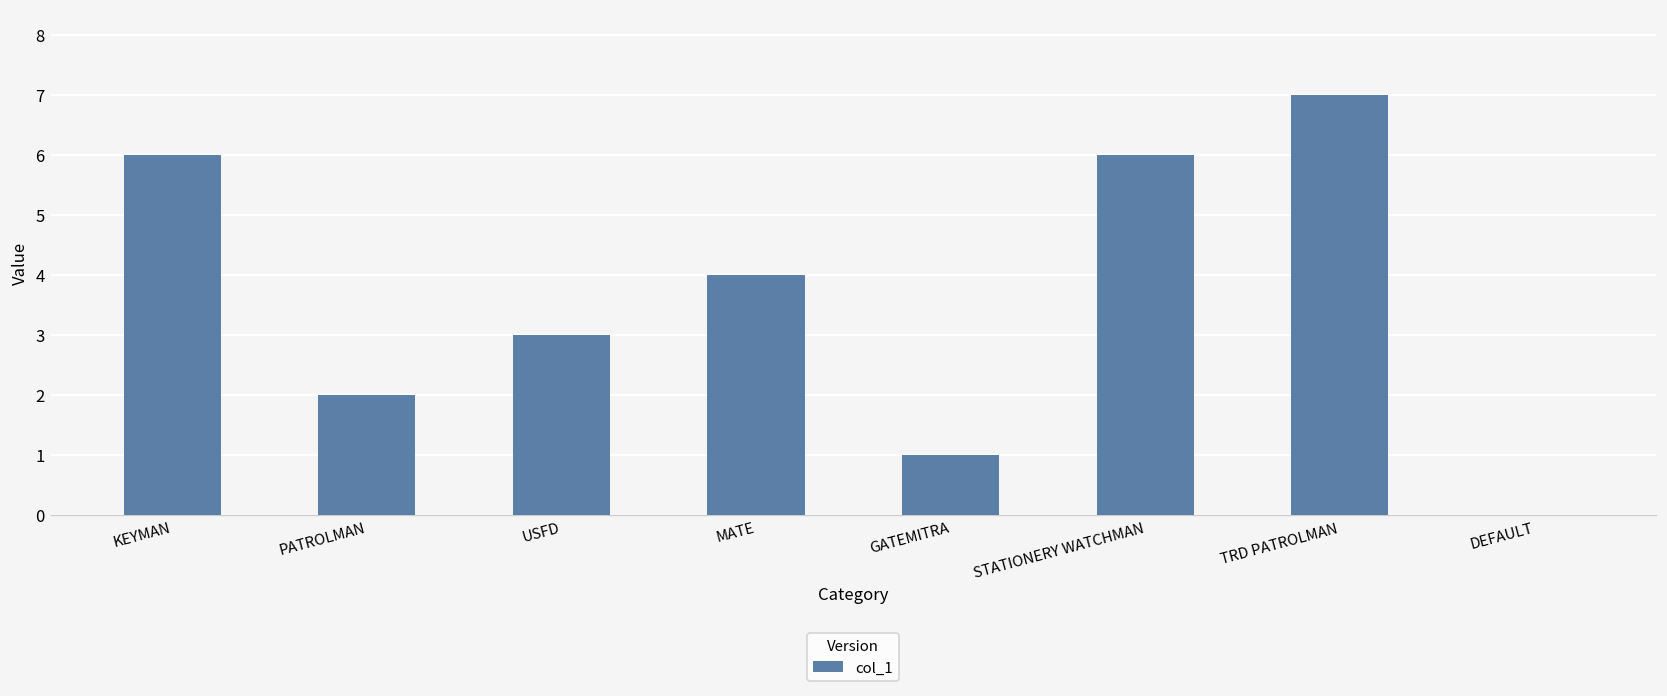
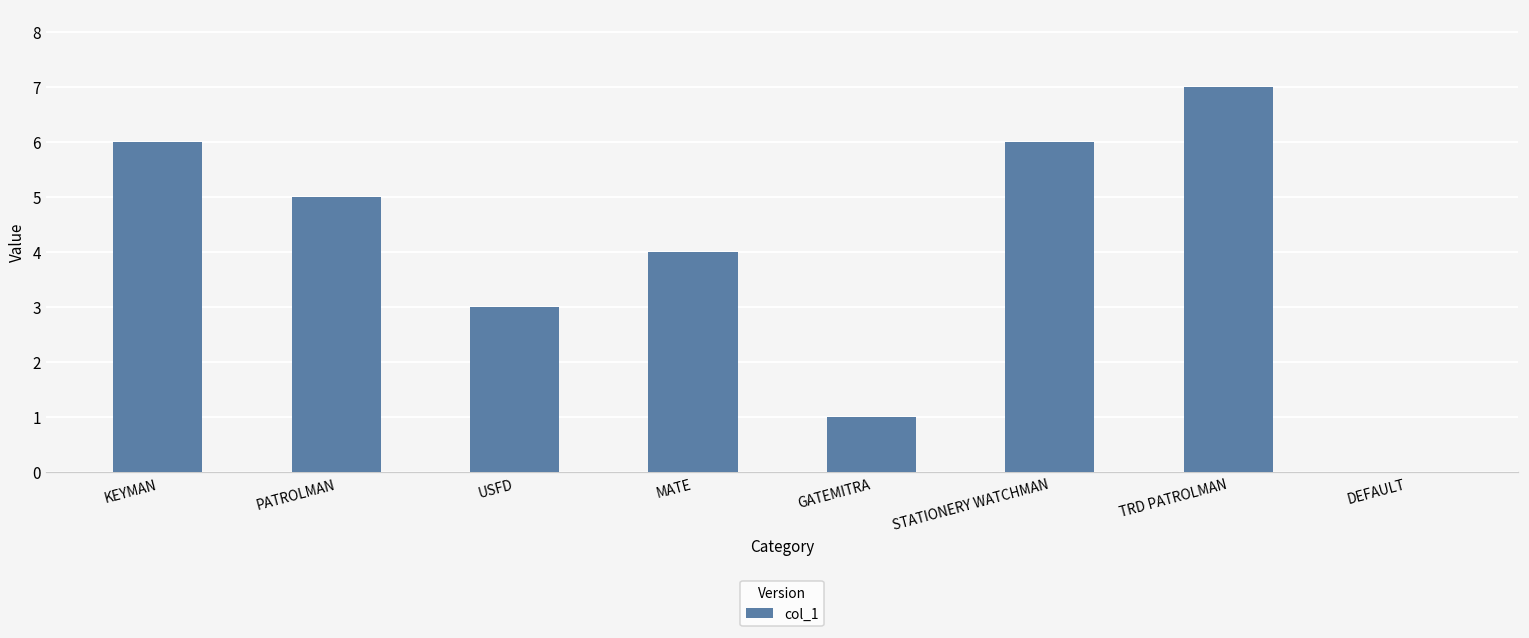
PATROLMAN: 2 -> 5
